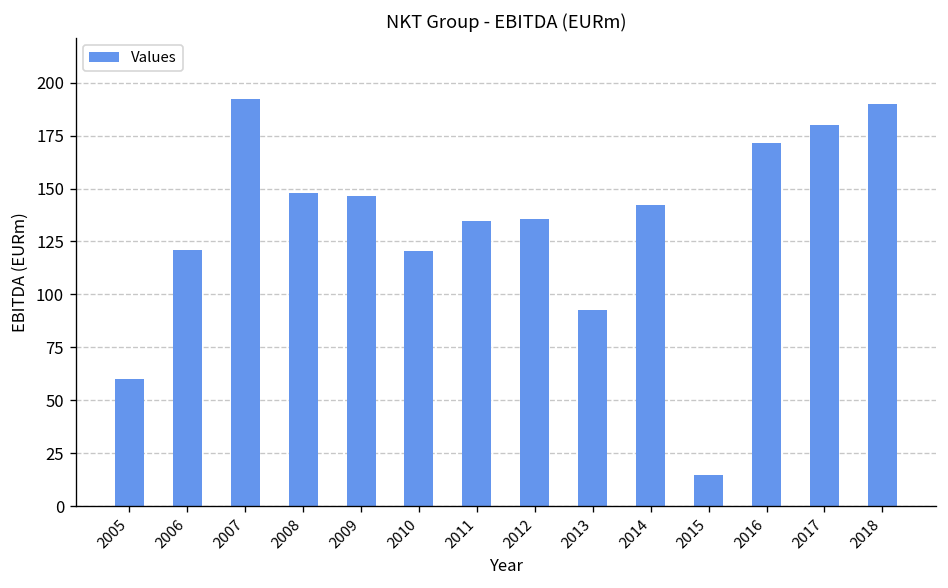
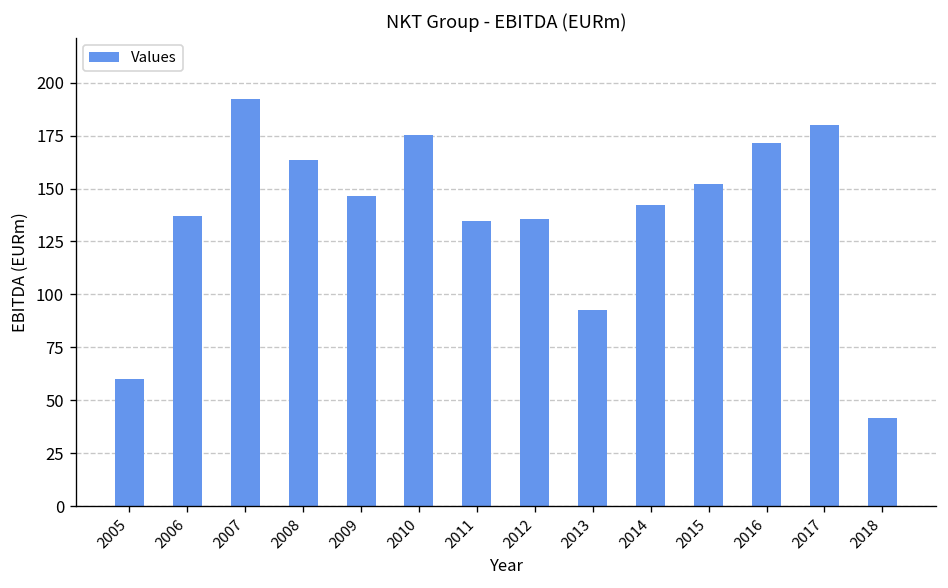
2006: 121 -> 137
2008: 148 -> 163
2010: 121 -> 175
2015: 15 -> 152
2018: 190 -> 41
